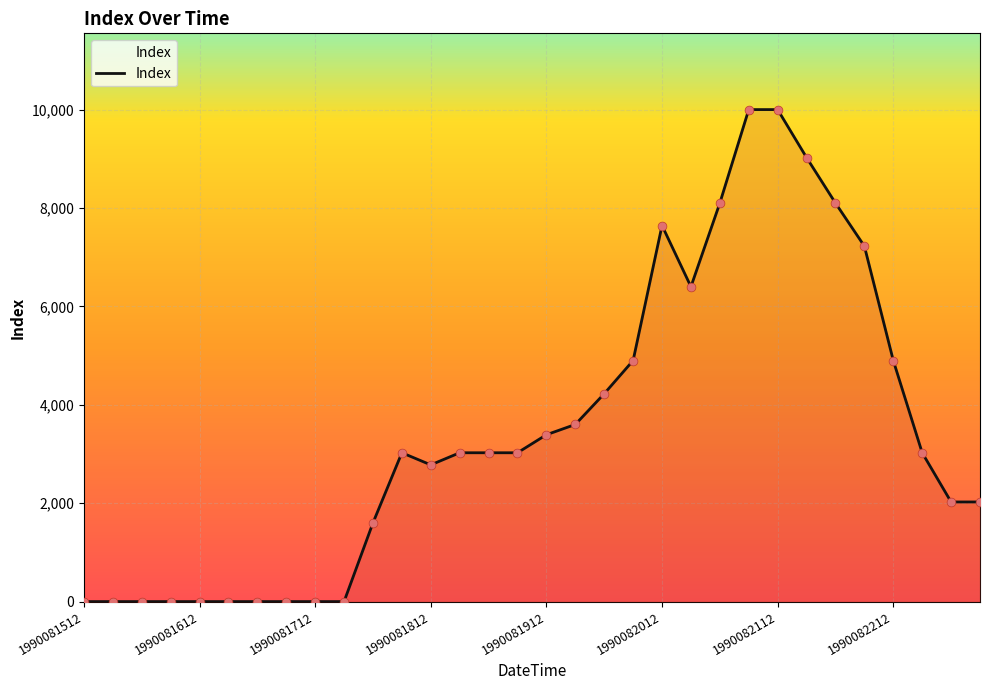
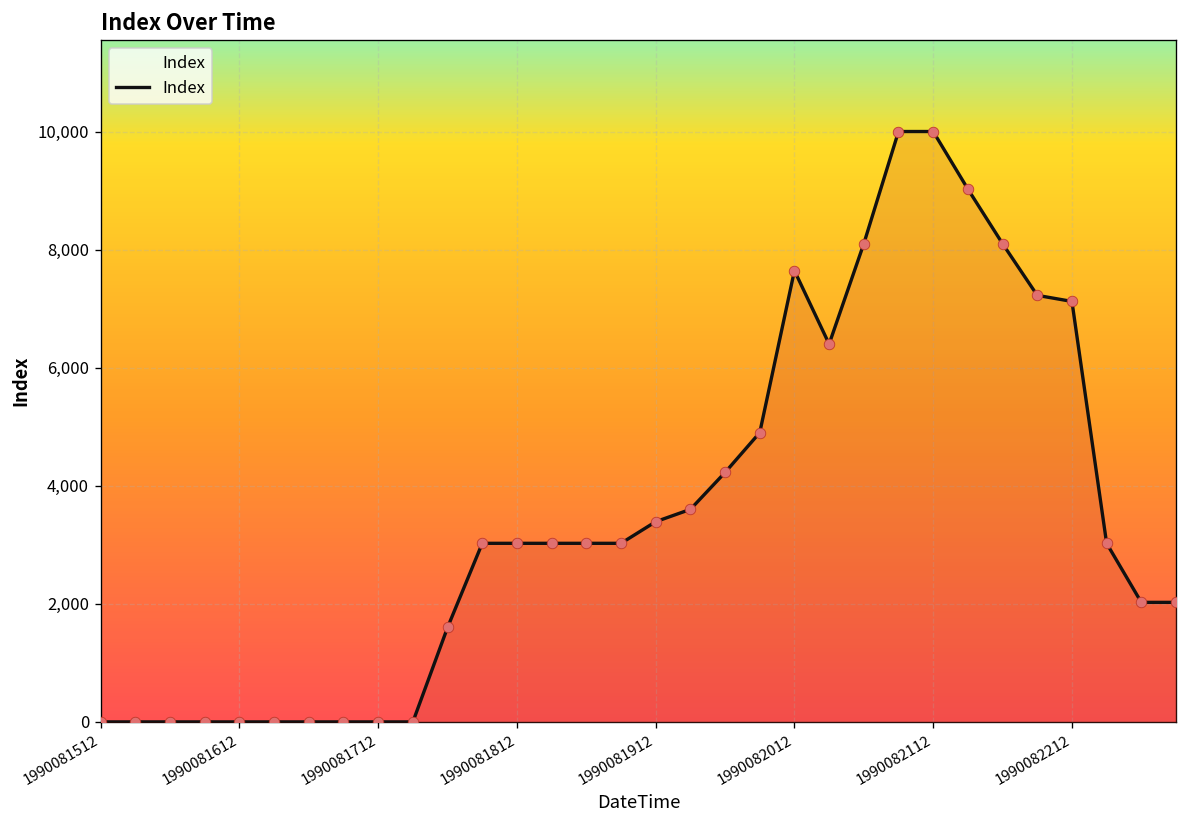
1990081812: 2,800 -> 3,000
1990082212: 4,900 -> 7,100
